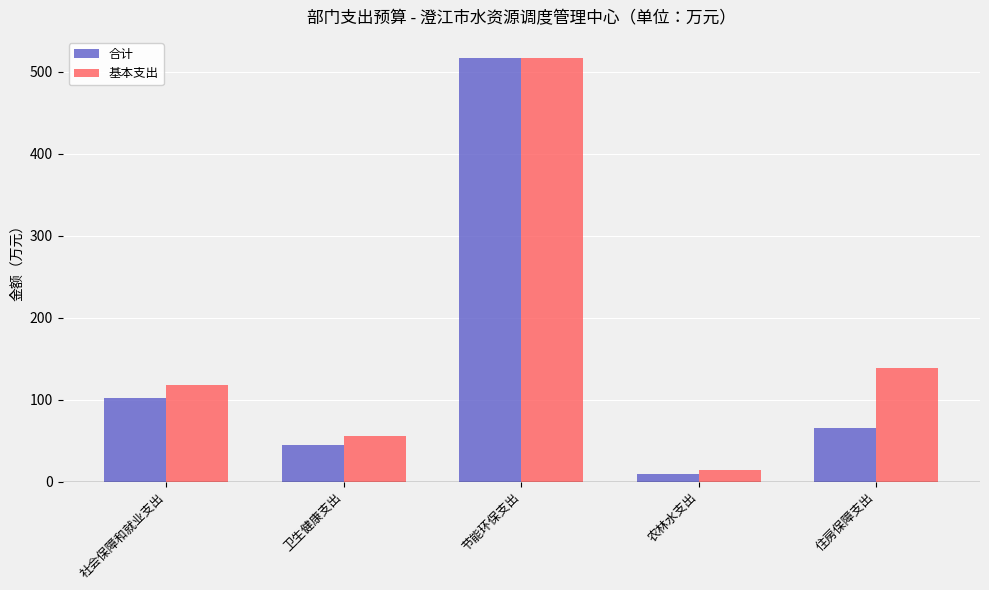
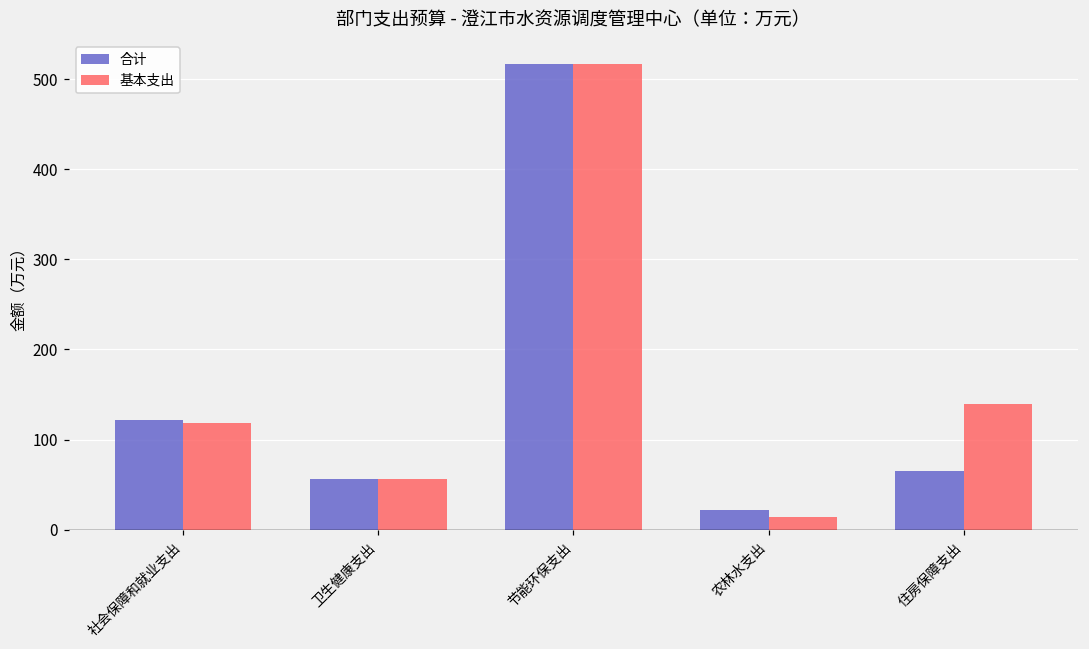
合计, 社会保障和就业支出: 100 -> 120
合计, 卫生健康支出: 40 -> 60
合计, 农林水支出: 10 -> 20
